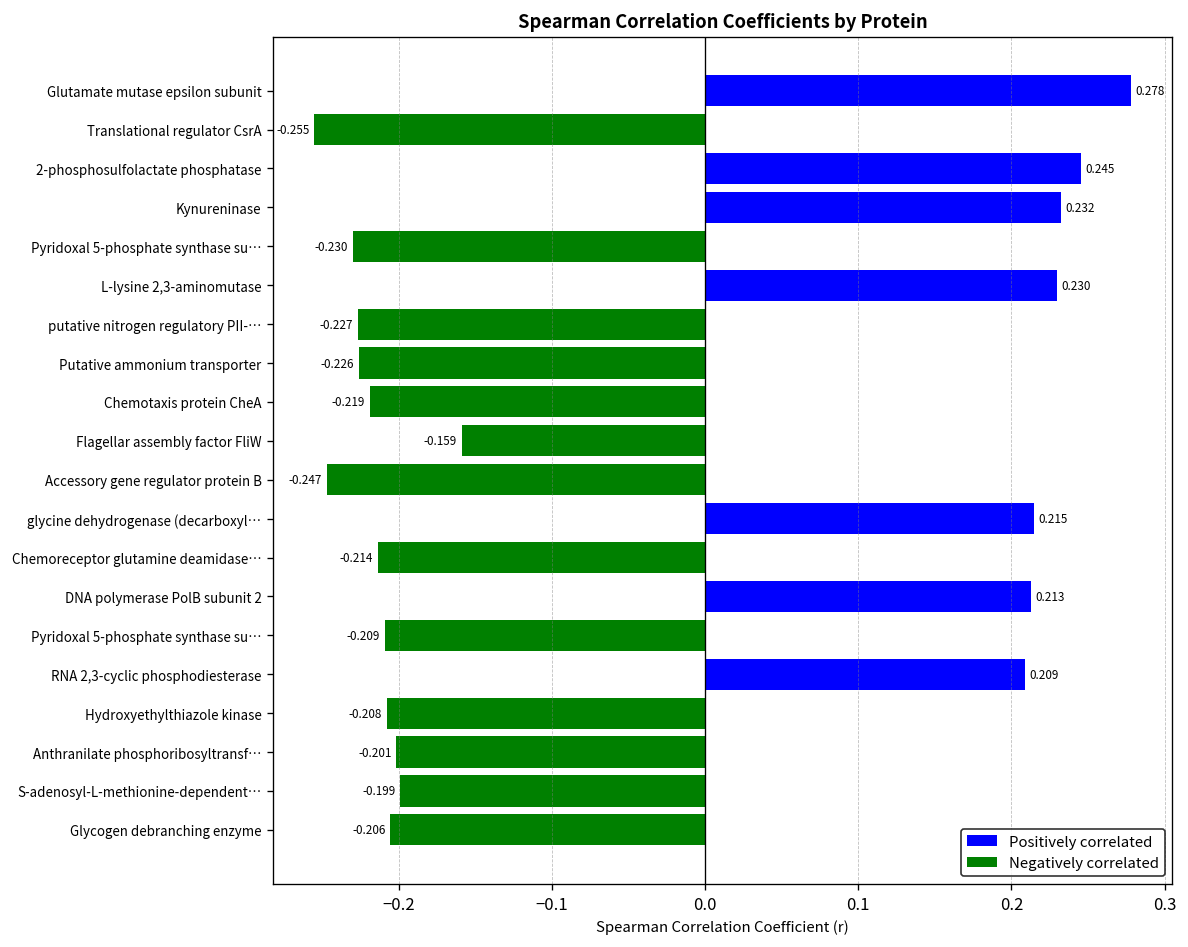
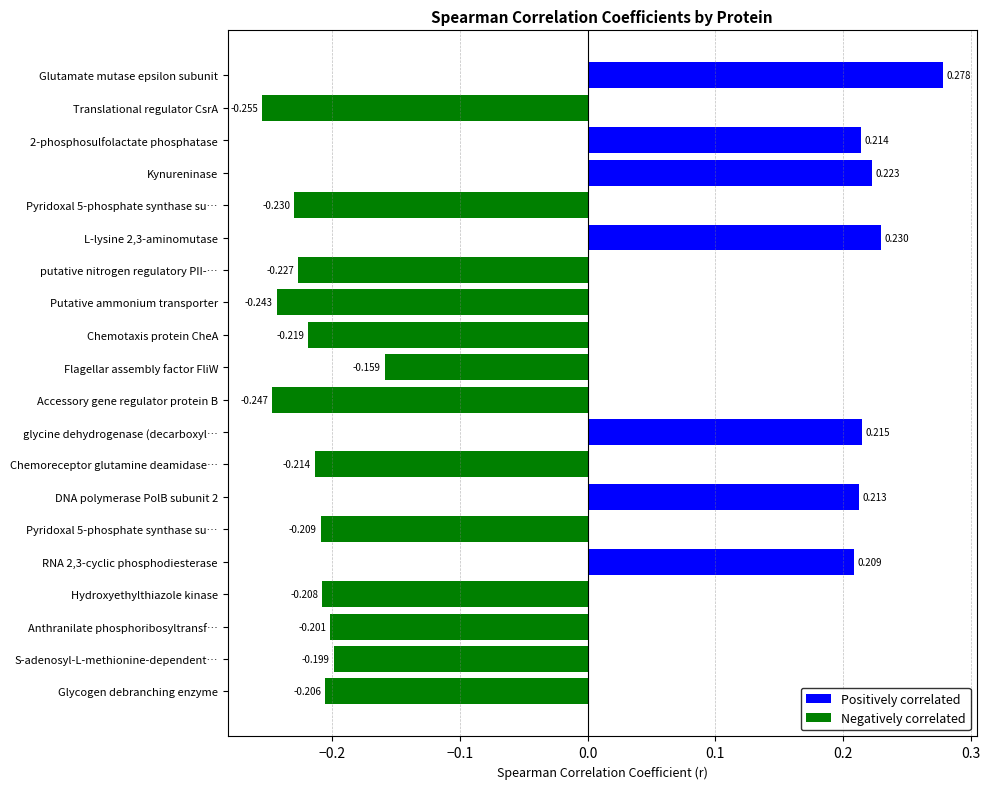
2-phosphosulfolactate phosphatase: 0.245 -> 0.214
Kynureninase: 0.232 -> 0.223
Putative ammonium transporter: -0.226 -> -0.243
